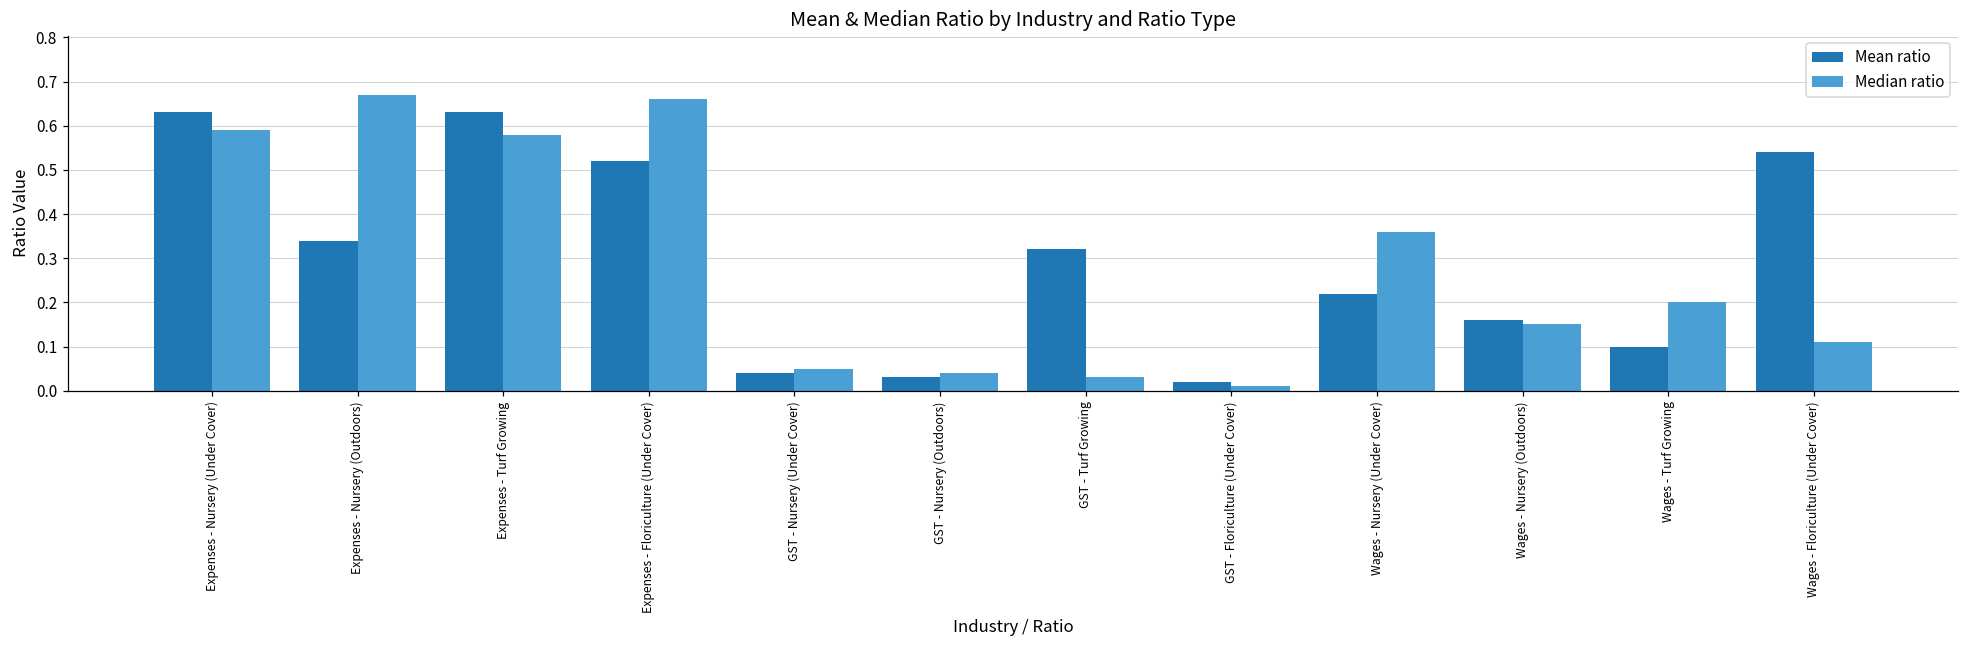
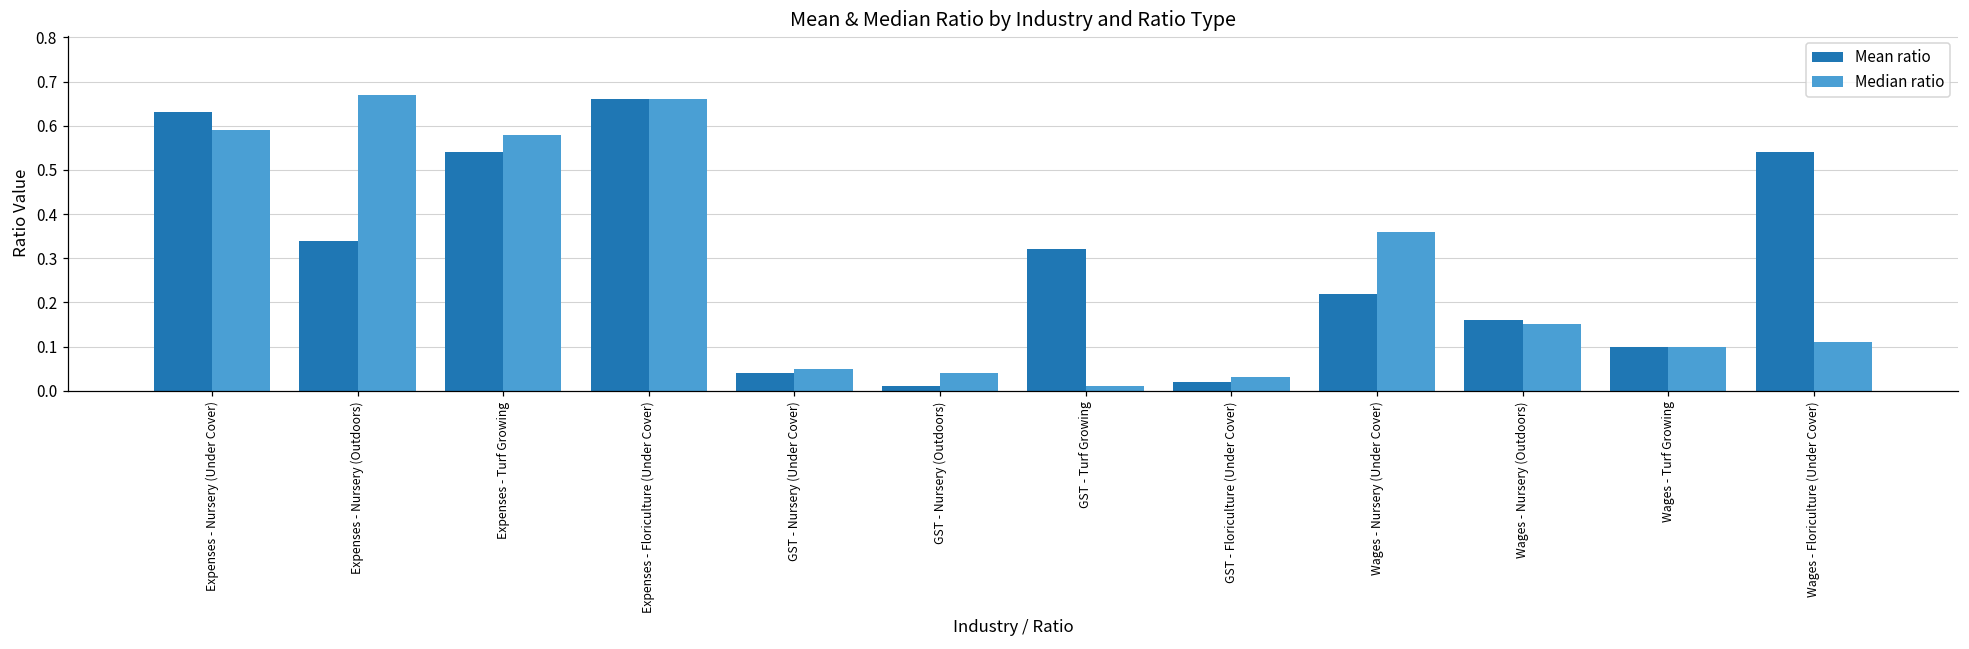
Mean ratio, Expenses - Turf Growing: 0.63 -> 0.54
Mean ratio, Expenses - Floriculture (Under Cover): 0.52 -> 0.66
Mean ratio, GST - Nursery (Outdoors): 0.03 -> 0.01
Median ratio, GST - Turf Growing: 0.03 -> 0.01
Median ratio, GST - Floriculture (Under Cover): 0.01 -> 0.03
Median ratio, Wages - Turf Growing: 0.2 -> 0.1
